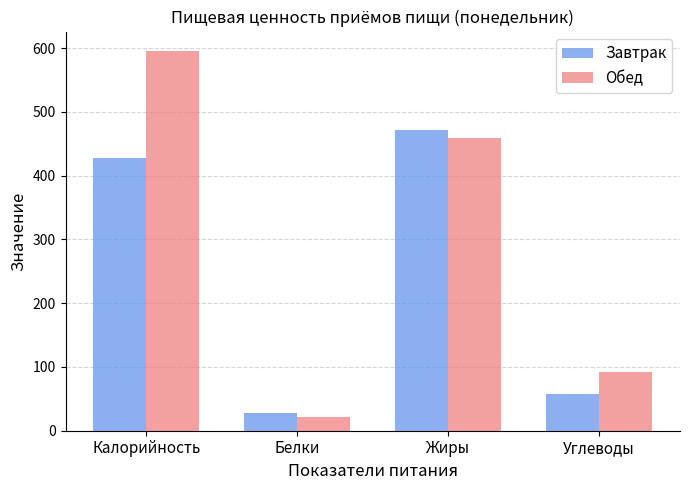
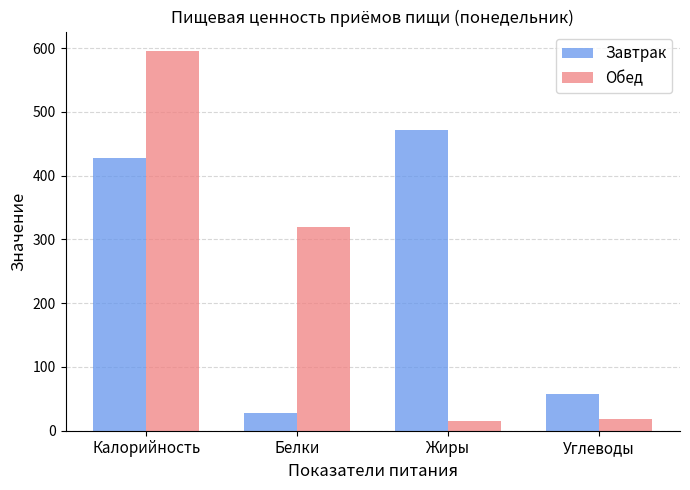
Обед, Белки: 20 -> 320
Обед, Жиры: 460 -> 20
Обед, Углеводы: 90 -> 20
